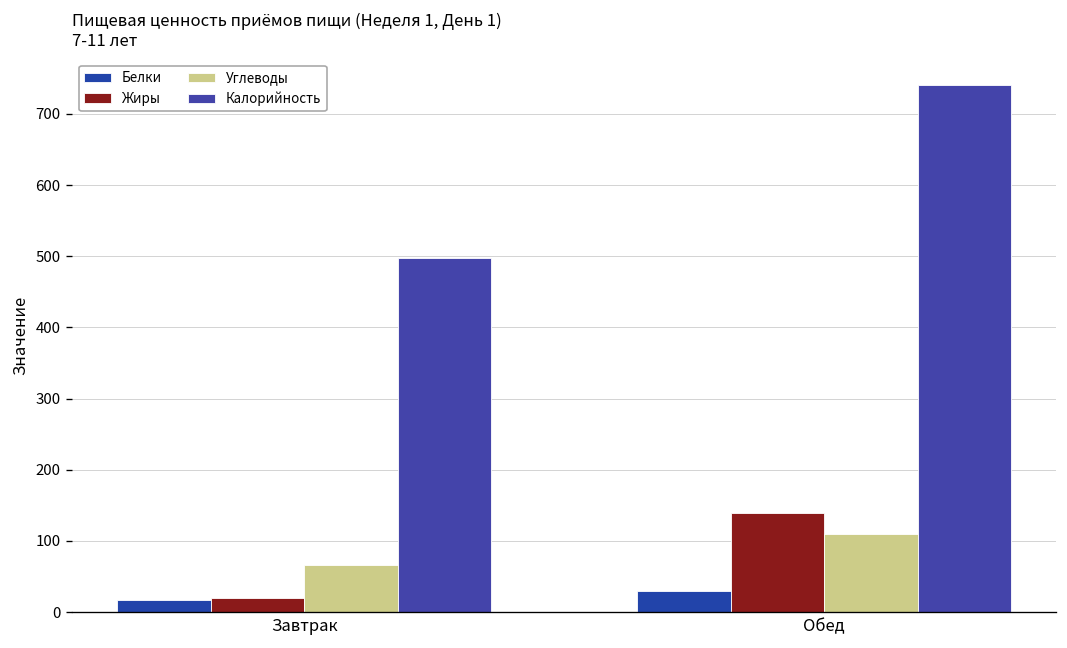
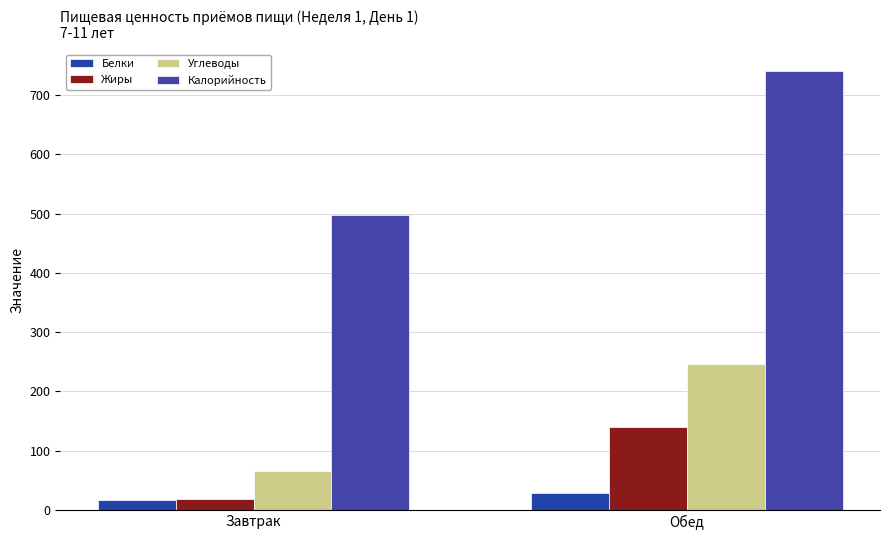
Углеводы, Обед: 110 -> 250
